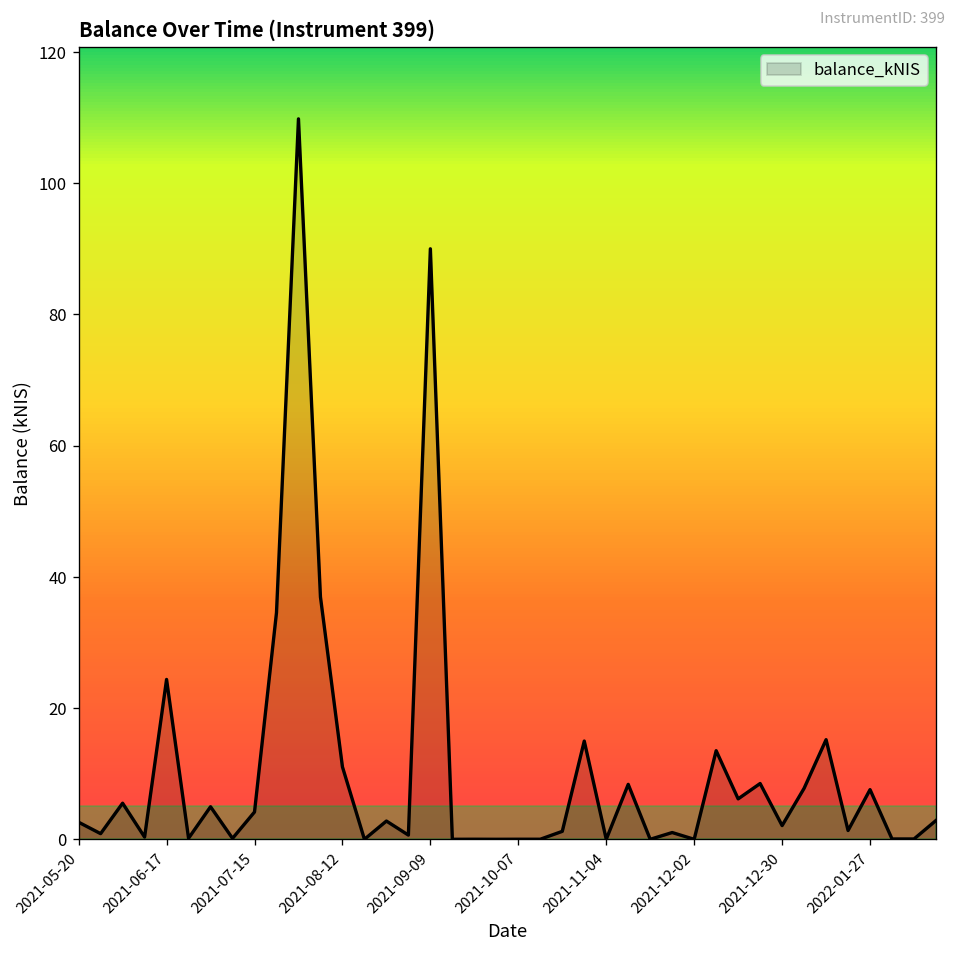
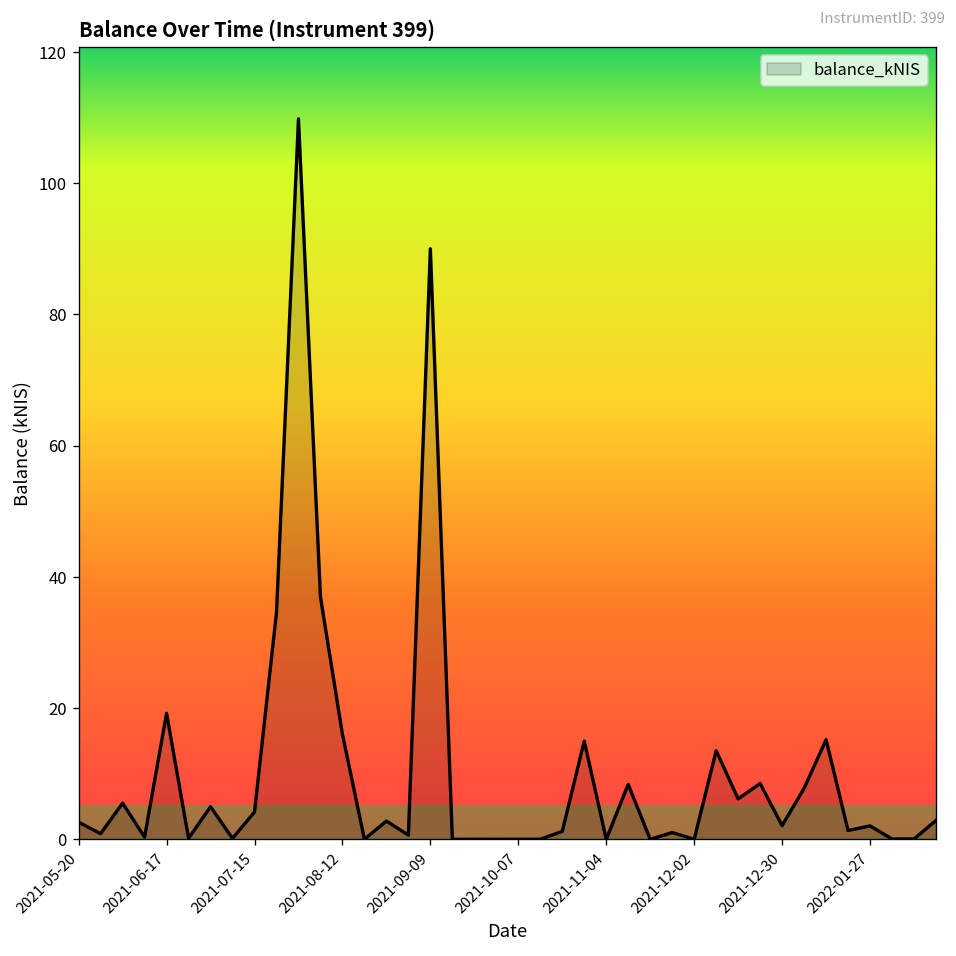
2021-06-17: 24 -> 19
2021-08-12: 11 -> 16
2022-01-27: 8 -> 2
